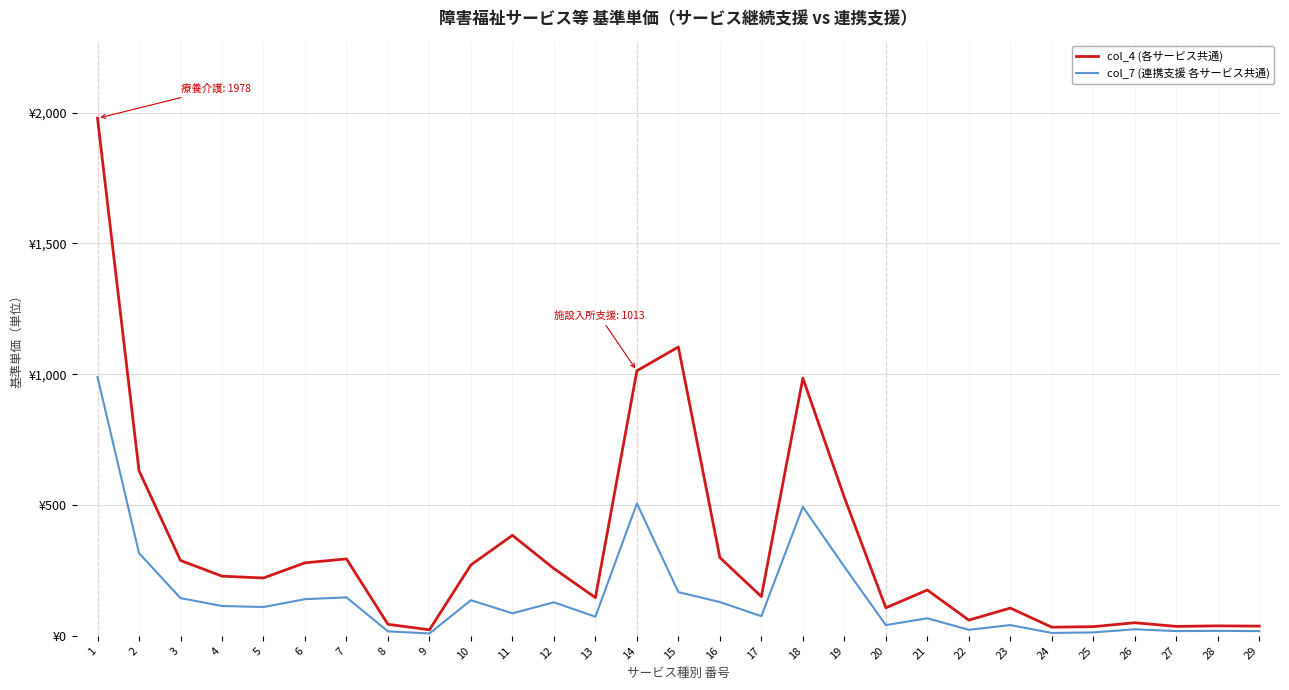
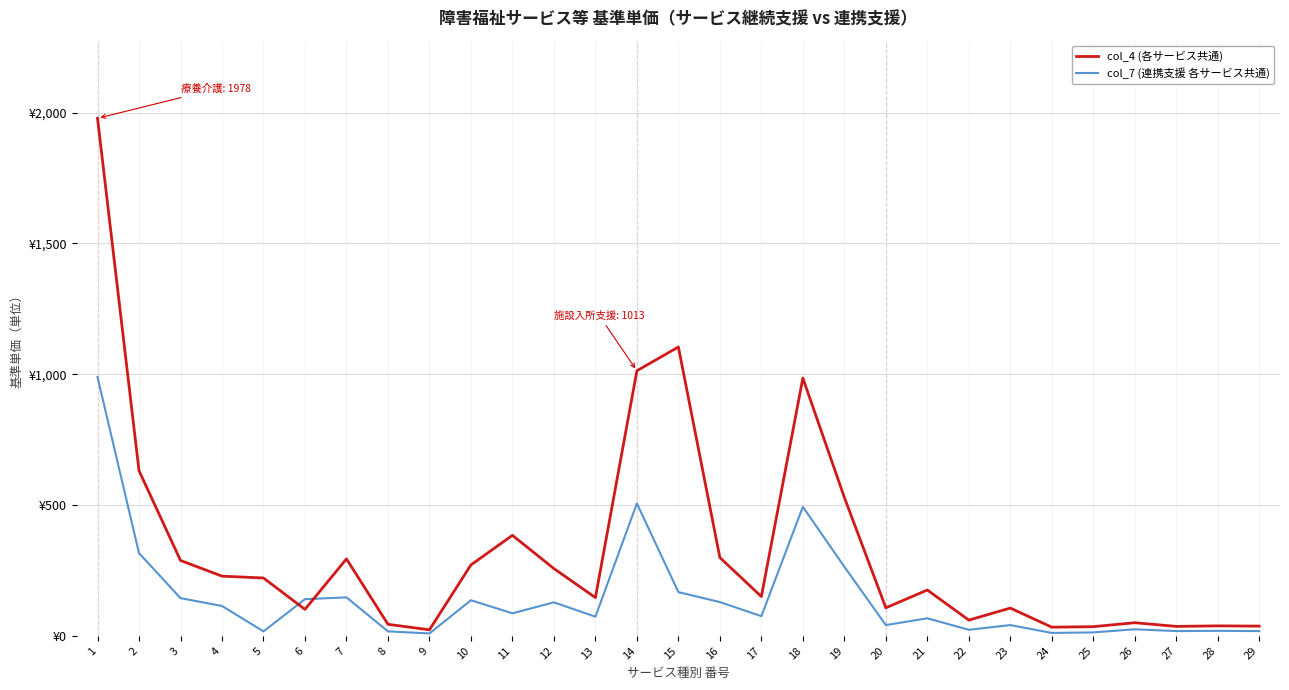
col_7 (連携支援 各サービス共通), 5: ¥110 -> ¥20
col_4 (各サービス共通), 6: ¥280 -> ¥100
